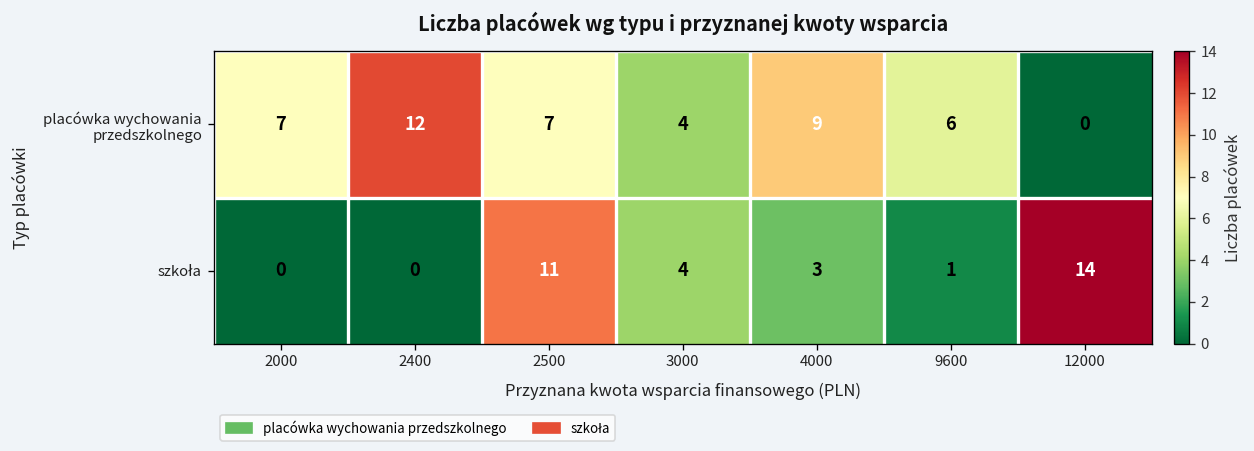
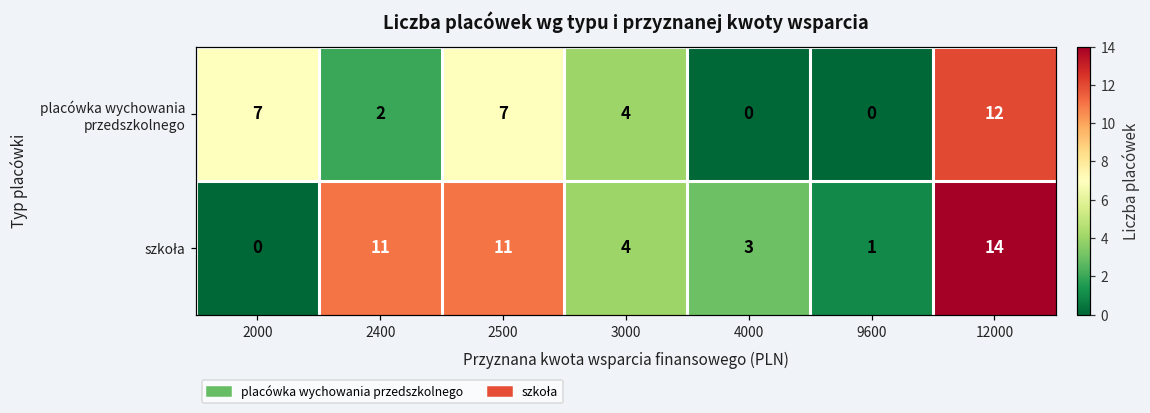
placówka wychowania przedszkolnego, 2400: 12 -> 2
placówka wychowania przedszkolnego, 4000: 9 -> 0
placówka wychowania przedszkolnego, 9600: 6 -> 0
placówka wychowania przedszkolnego, 12000: 0 -> 12
szkoła, 2400: 0 -> 11
